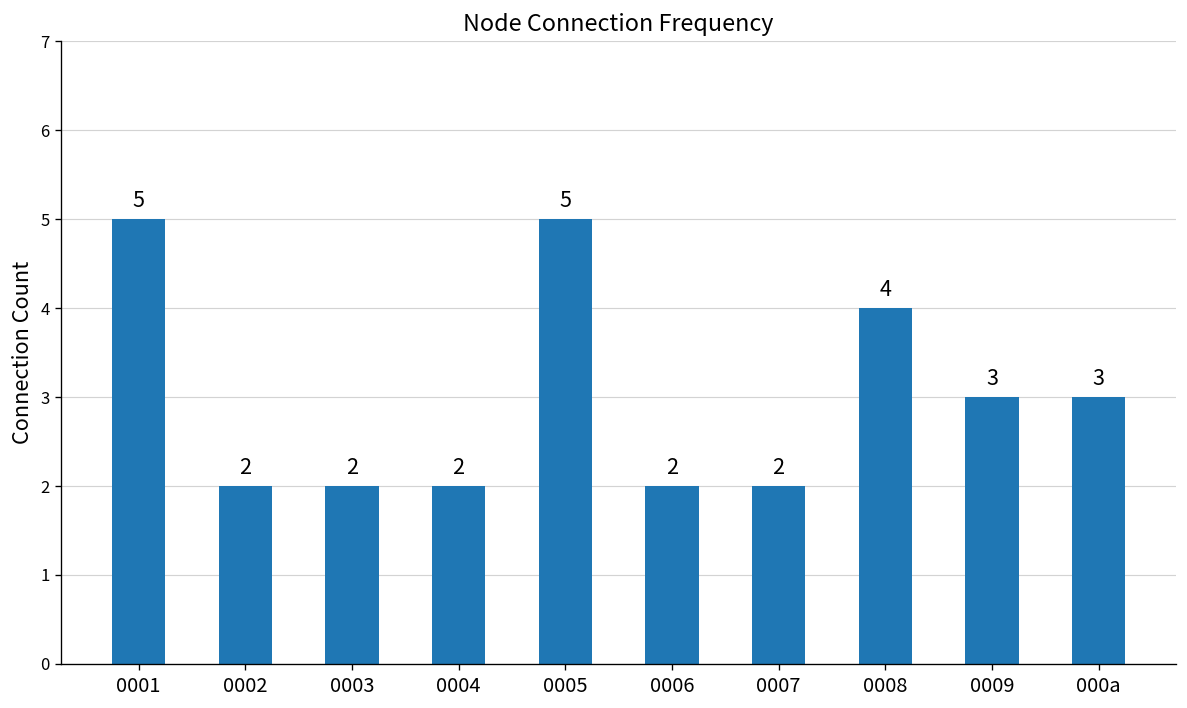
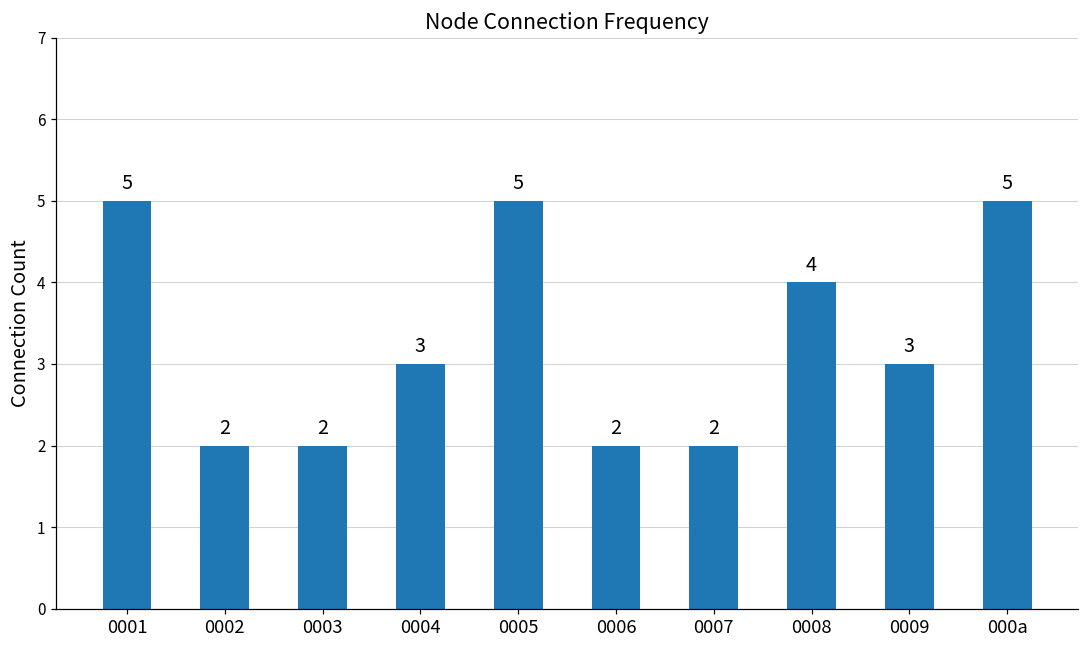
0004: 2 -> 3
000a: 3 -> 5
